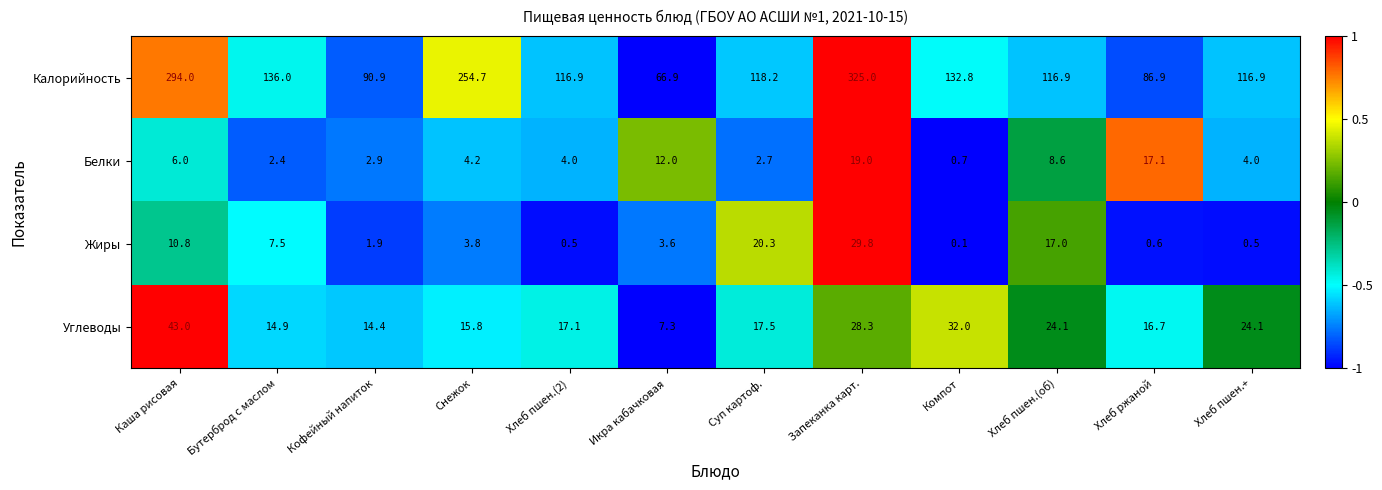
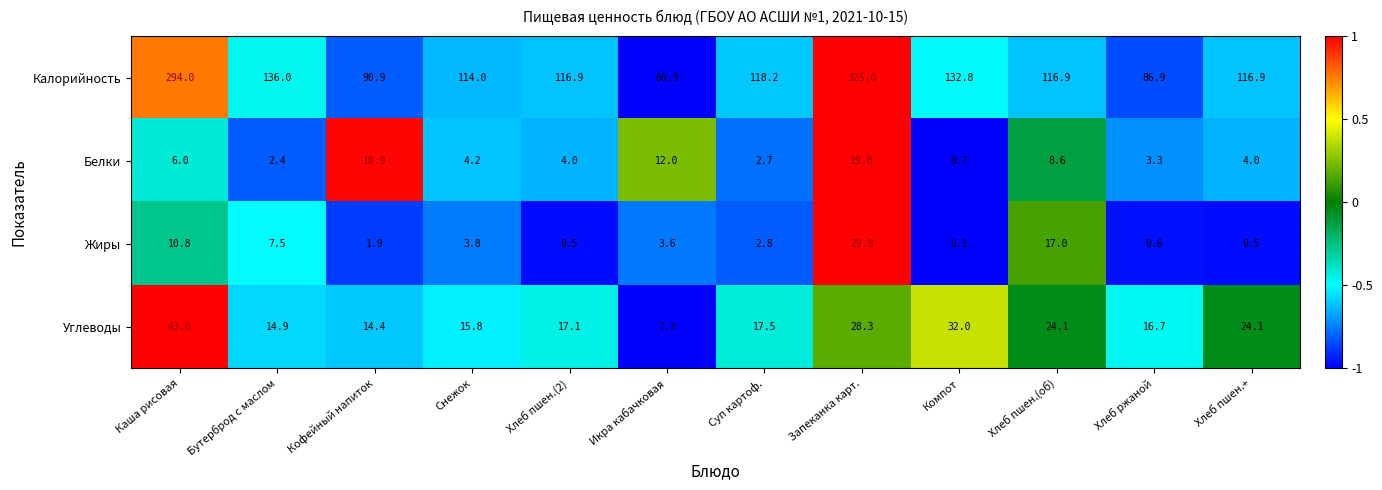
Калорийность, Снежок: 254.7 -> 114.0
Белки, Кофейный напиток: 2.9 -> 18.9
Белки, Хлеб ржаной: 17.1 -> 3.3
Жиры, Суп картоф.: 20.3 -> 2.8
